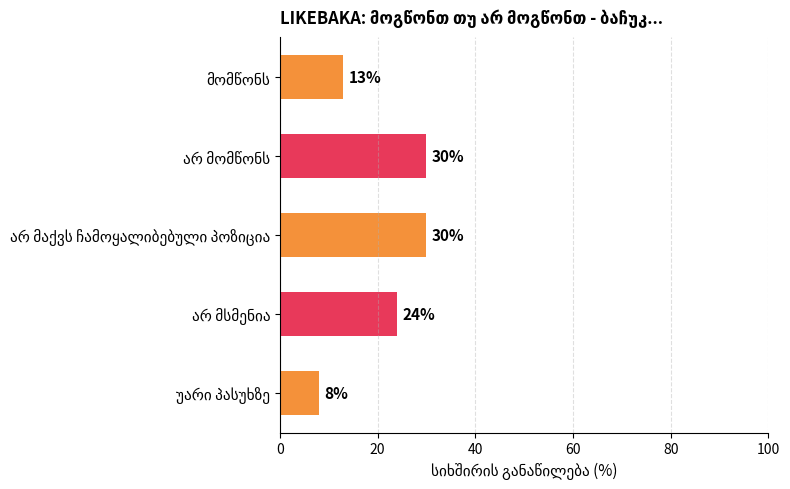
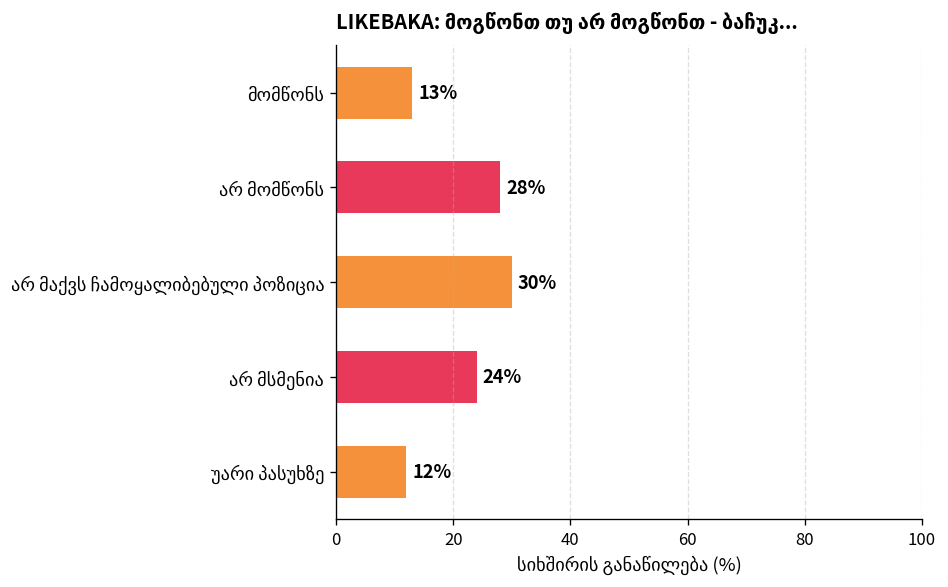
არ მომწონს: 30% -> 28%
უარი პასუხზე: 8% -> 12%
